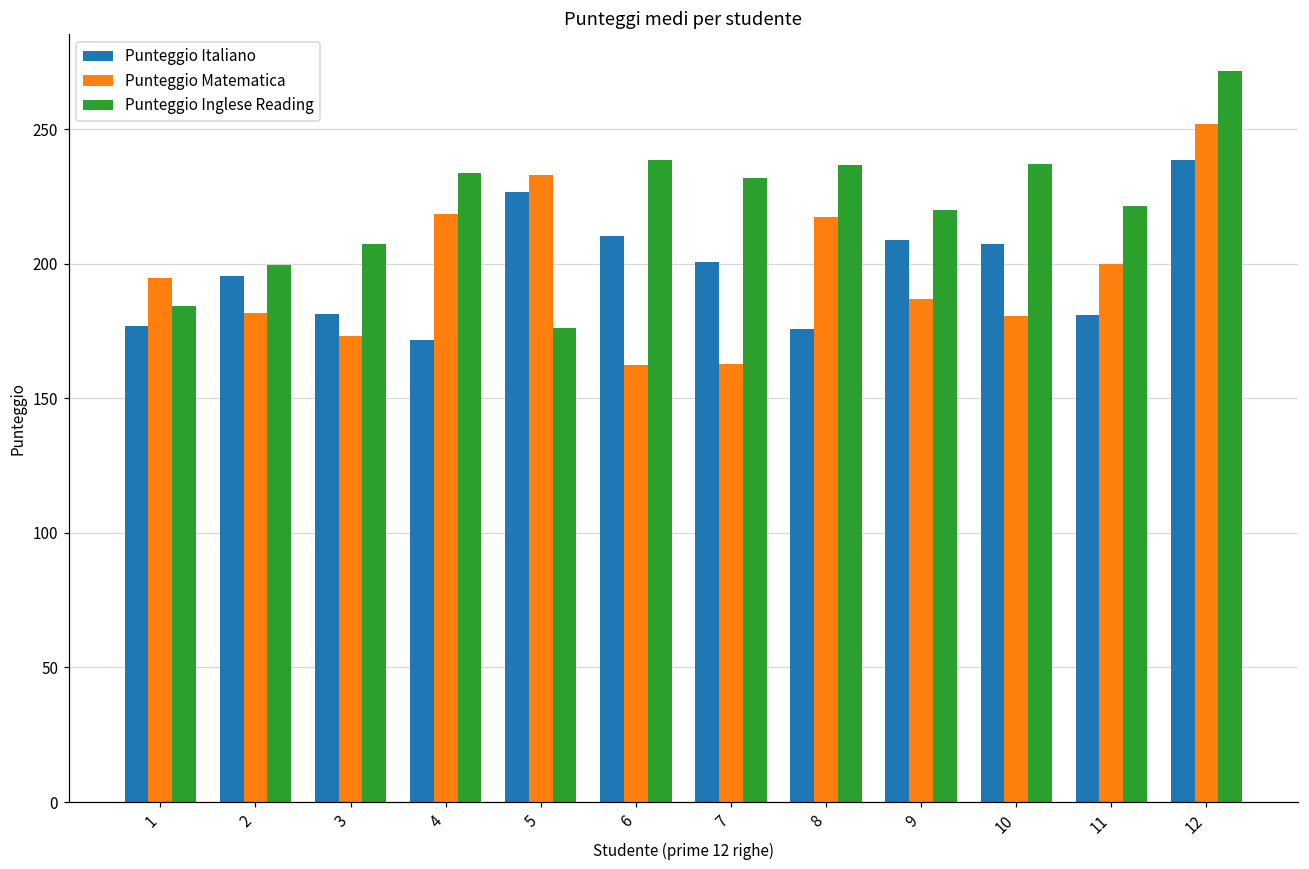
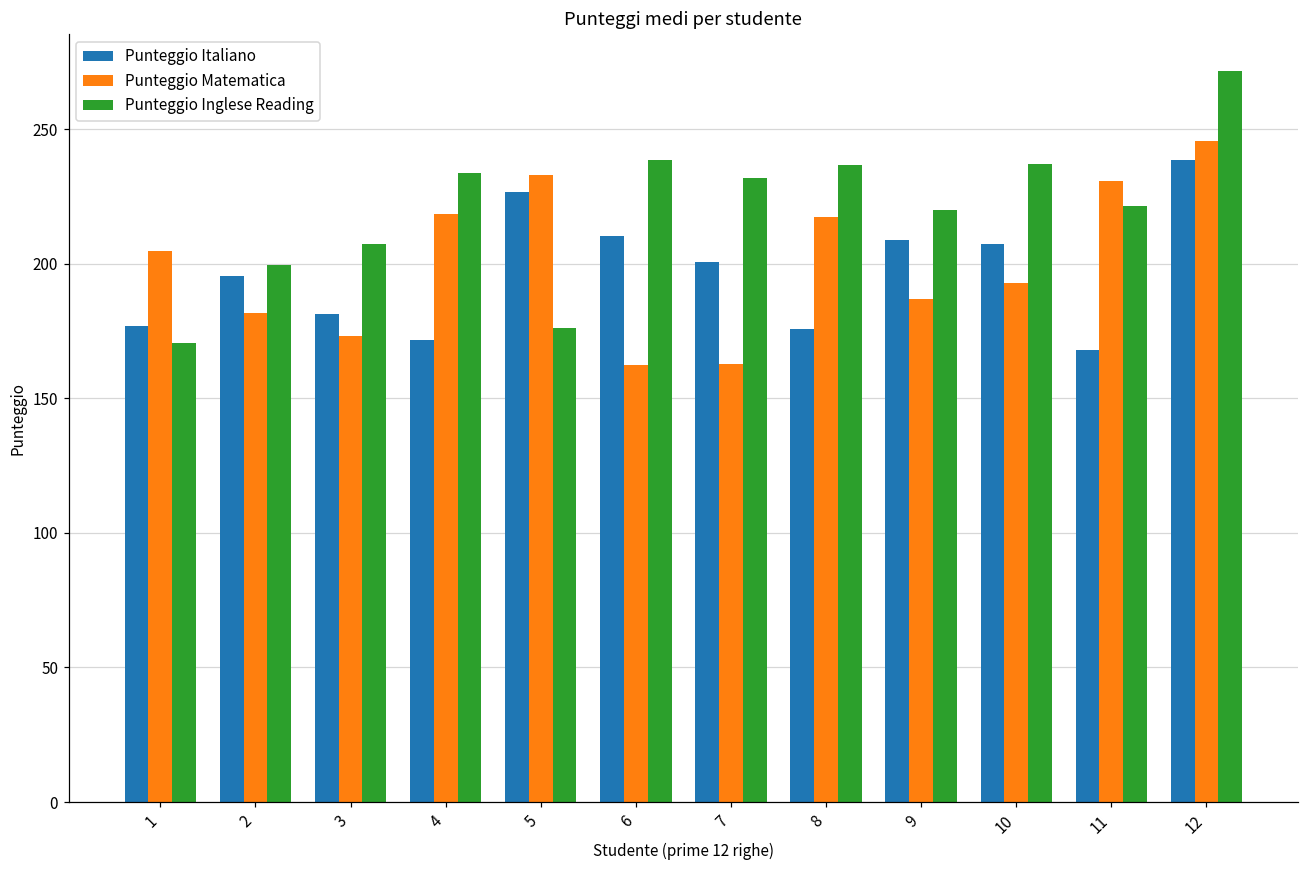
Punteggio Matematica, 1: 195 -> 205
Punteggio Inglese Reading, 1: 184 -> 171
Punteggio Matematica, 10: 180 -> 193
Punteggio Italiano, 11: 181 -> 168
Punteggio Matematica, 11: 200 -> 231
Punteggio Matematica, 12: 252 -> 246
